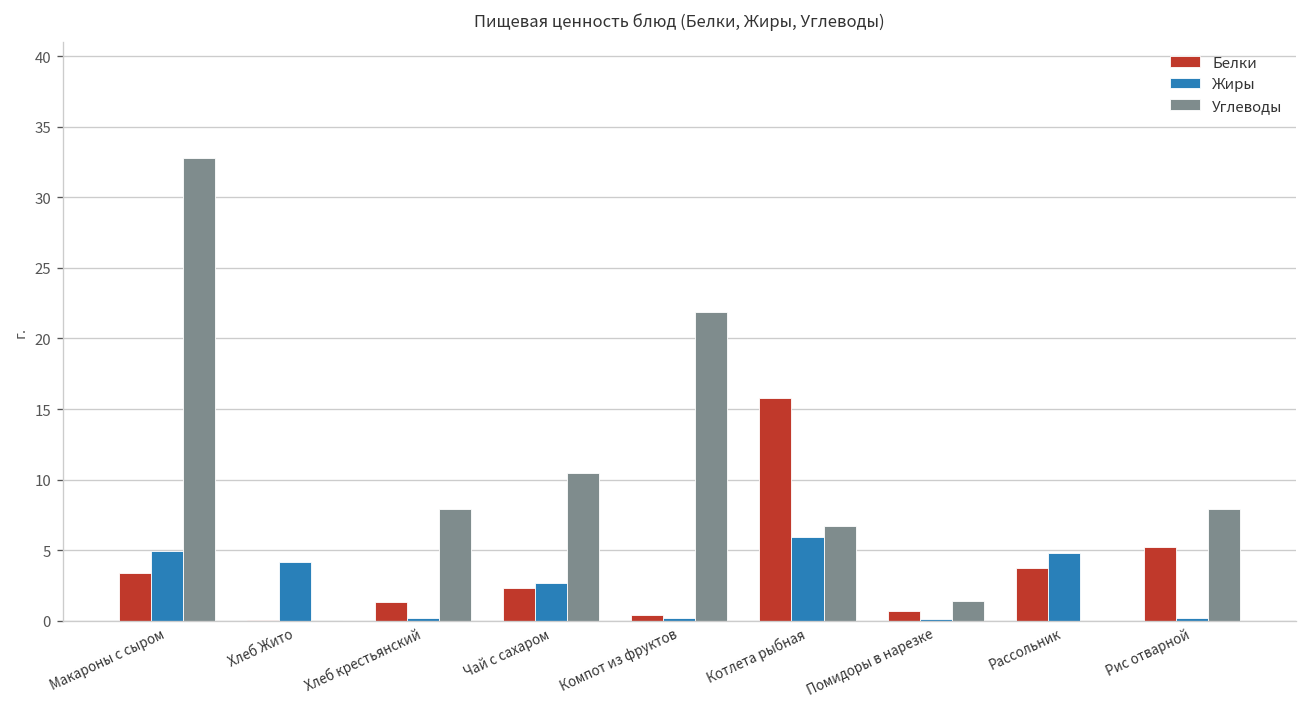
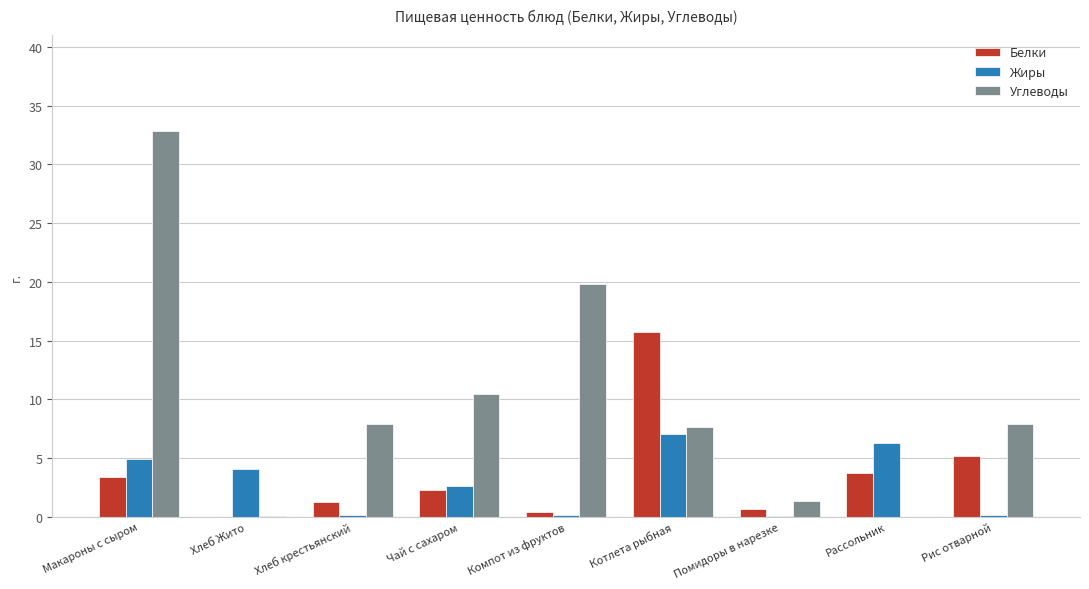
Углеводы, Компот из фруктов: 21.9 -> 19.8
Жиры, Котлета рыбная: 5.9 -> 7.1
Углеводы, Котлета рыбная: 6.7 -> 7.7
Жиры, Рассольник: 4.8 -> 6.3
